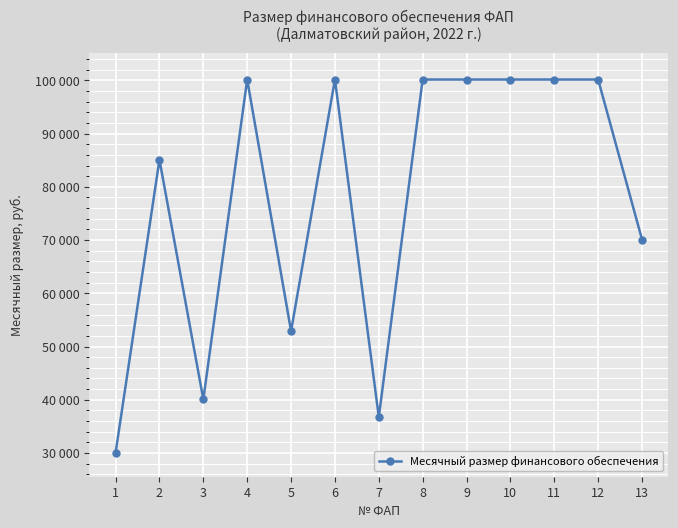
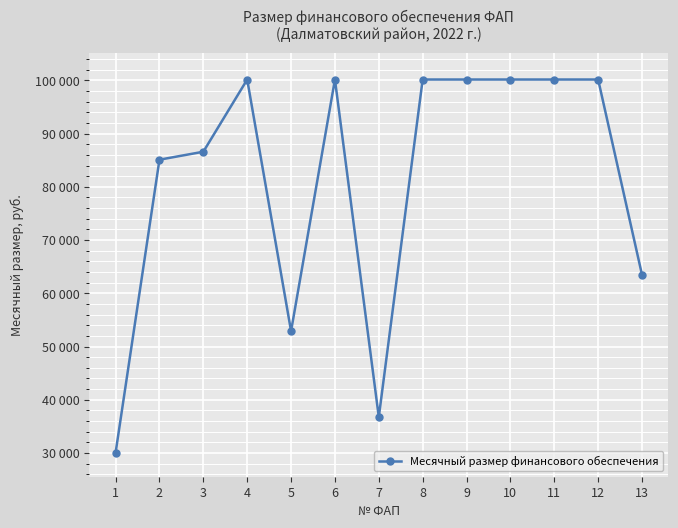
3: 40000 -> 87000
13: 70000 -> 63000
